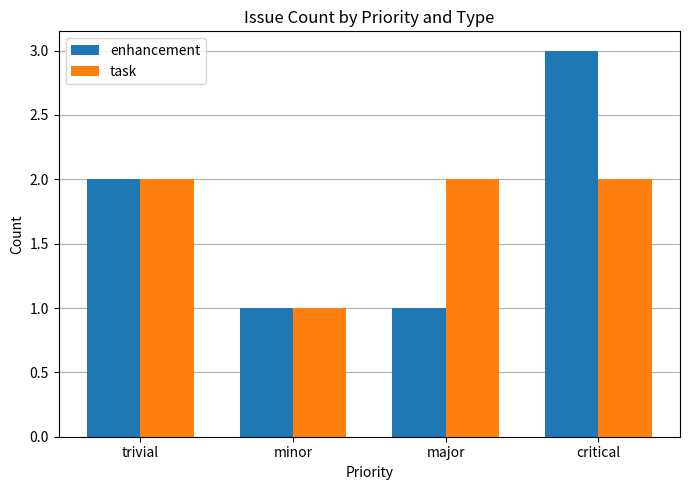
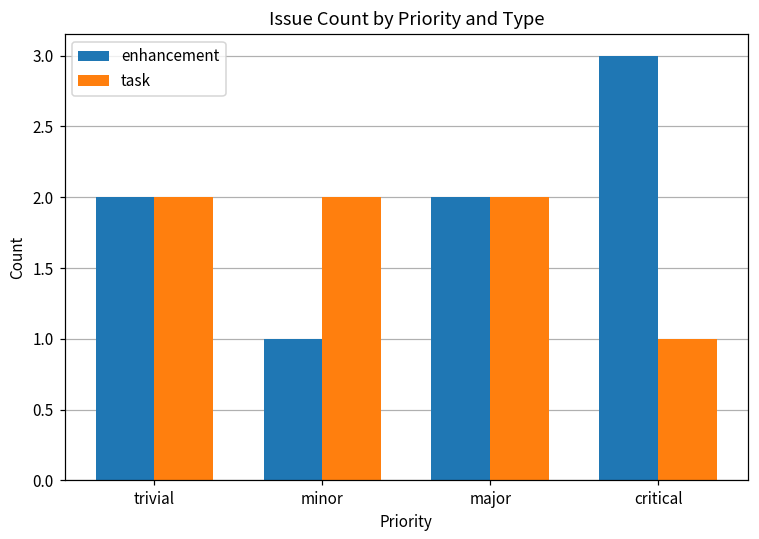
task, minor: 1 -> 2
enhancement, major: 1 -> 2
task, critical: 2 -> 1
